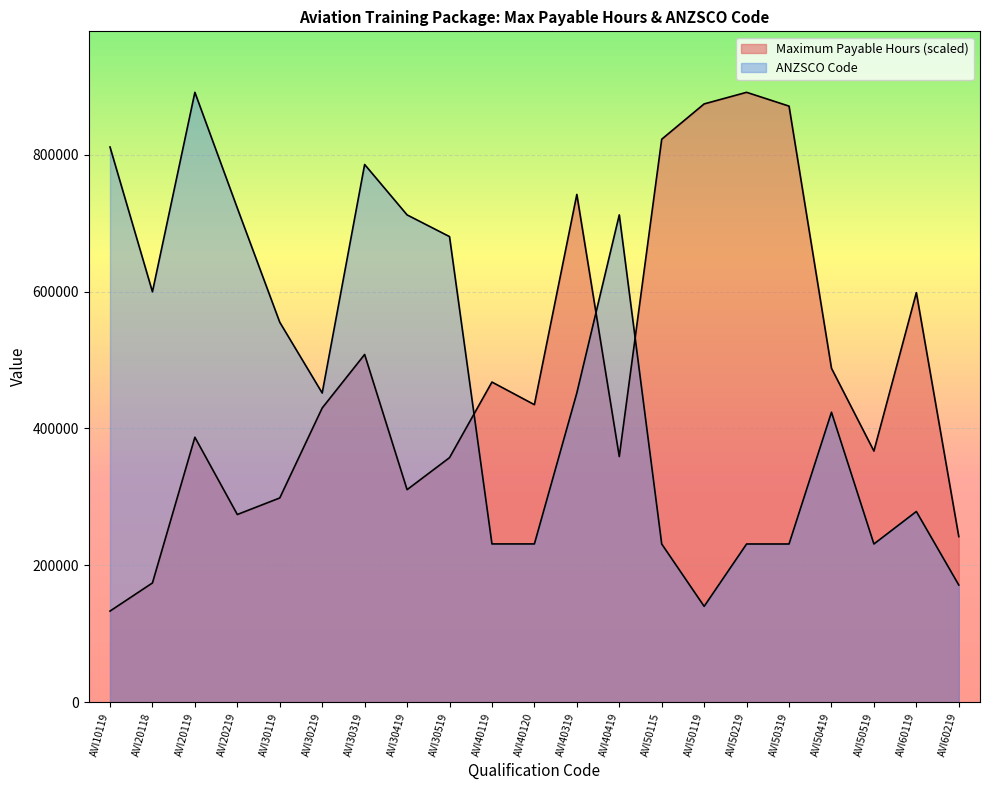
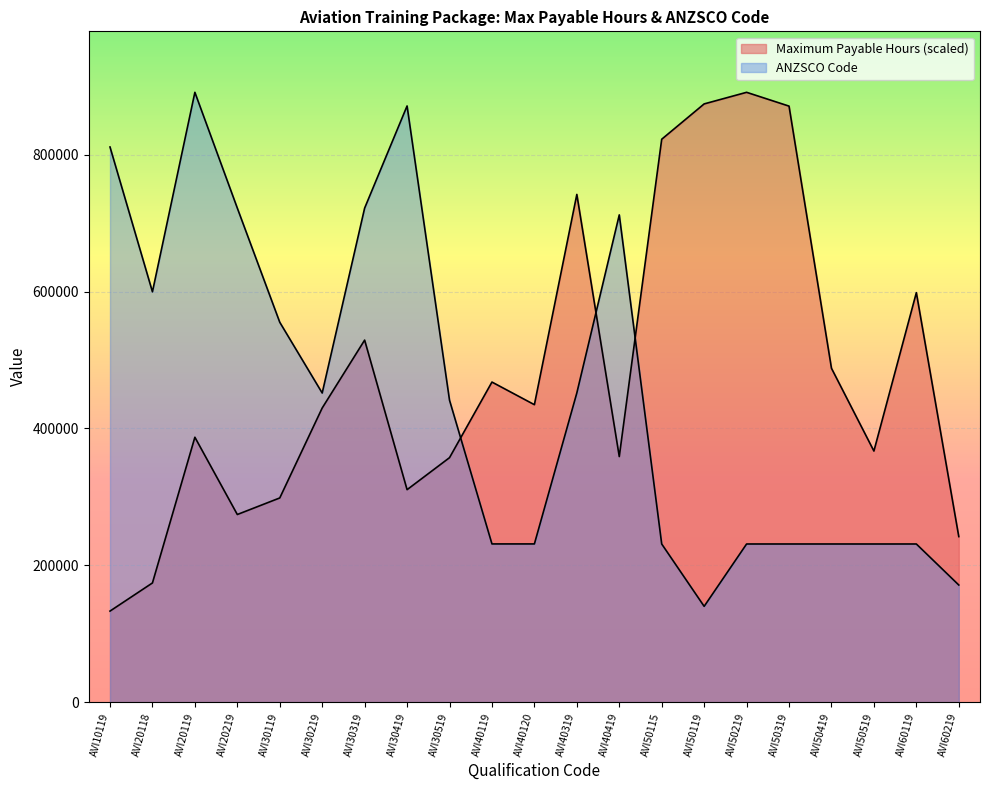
Maximum Payable Hours (scaled), AVI30319: 510000 -> 530000
ANZSCO Code, AVI30319: 790000 -> 720000
ANZSCO Code, AVI30419: 710000 -> 870000
ANZSCO Code, AVI30519: 680000 -> 440000
ANZSCO Code, AVI50419: 420000 -> 230000
ANZSCO Code, AVI60119: 280000 -> 230000
